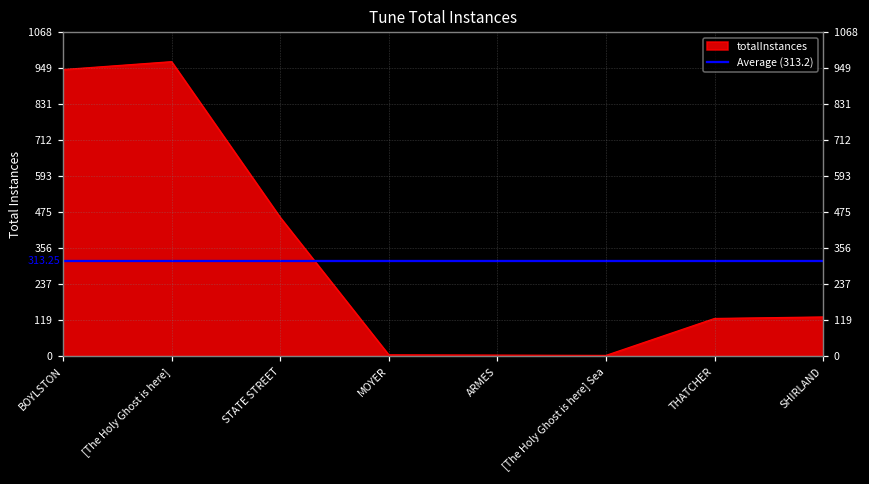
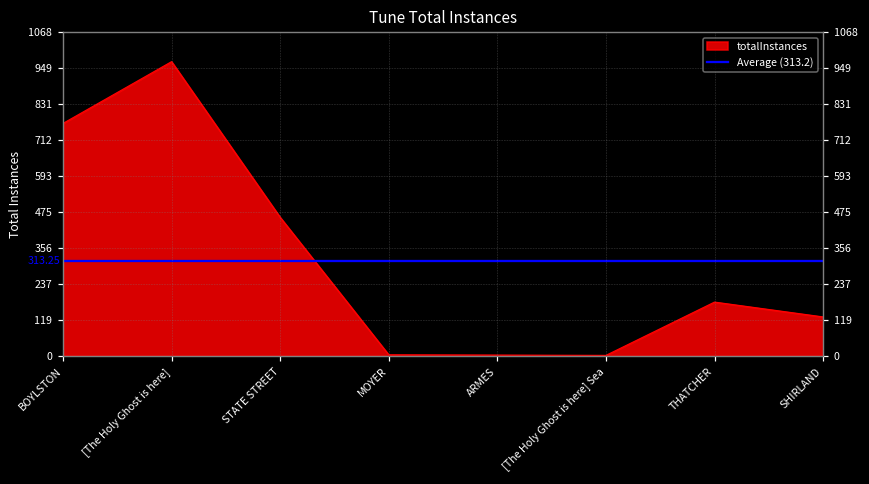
BOYLSTON: 950 -> 770
THATCHER: 120 -> 180
